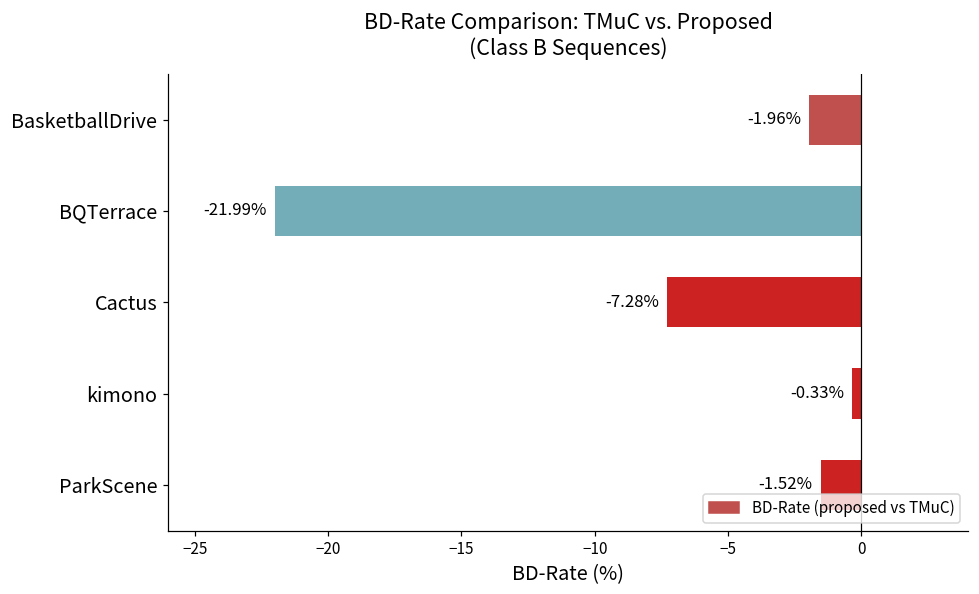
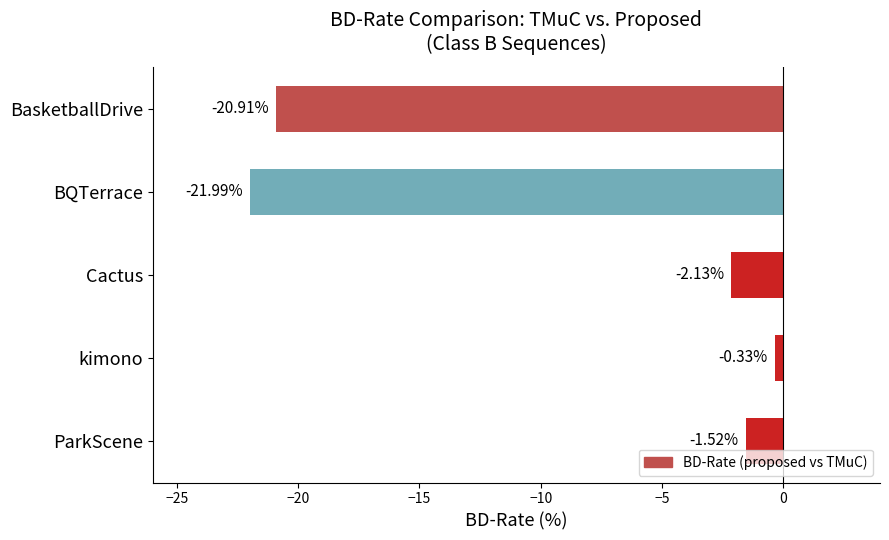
BasketballDrive: -1.96% -> -20.91%
Cactus: -7.28% -> -2.13%
